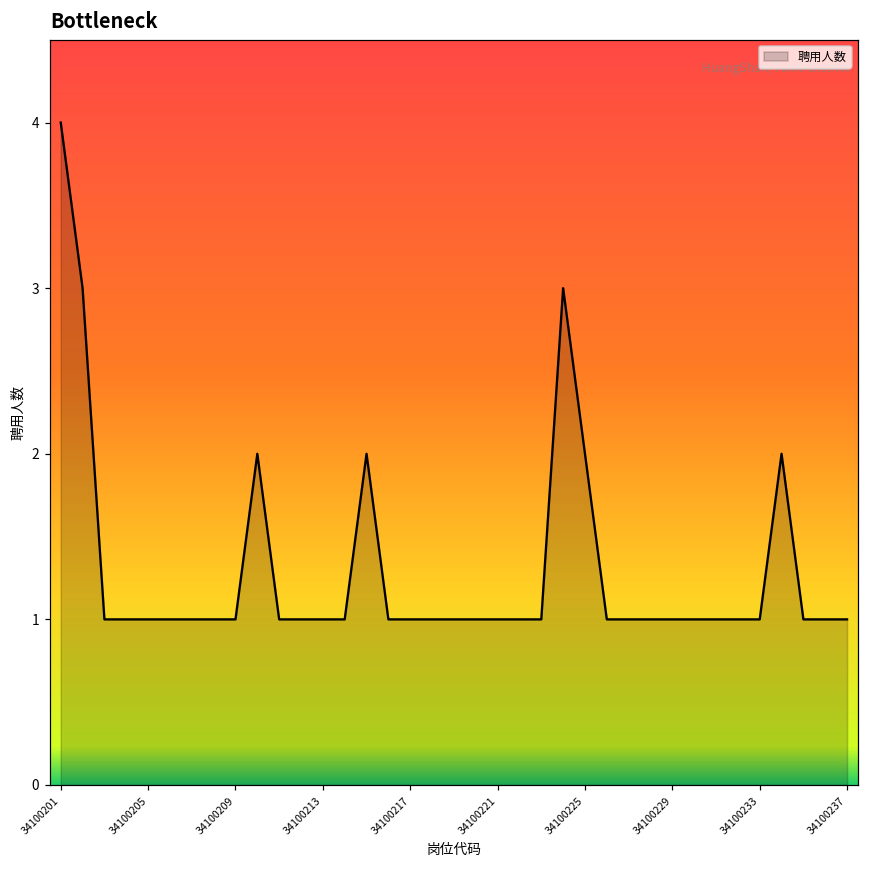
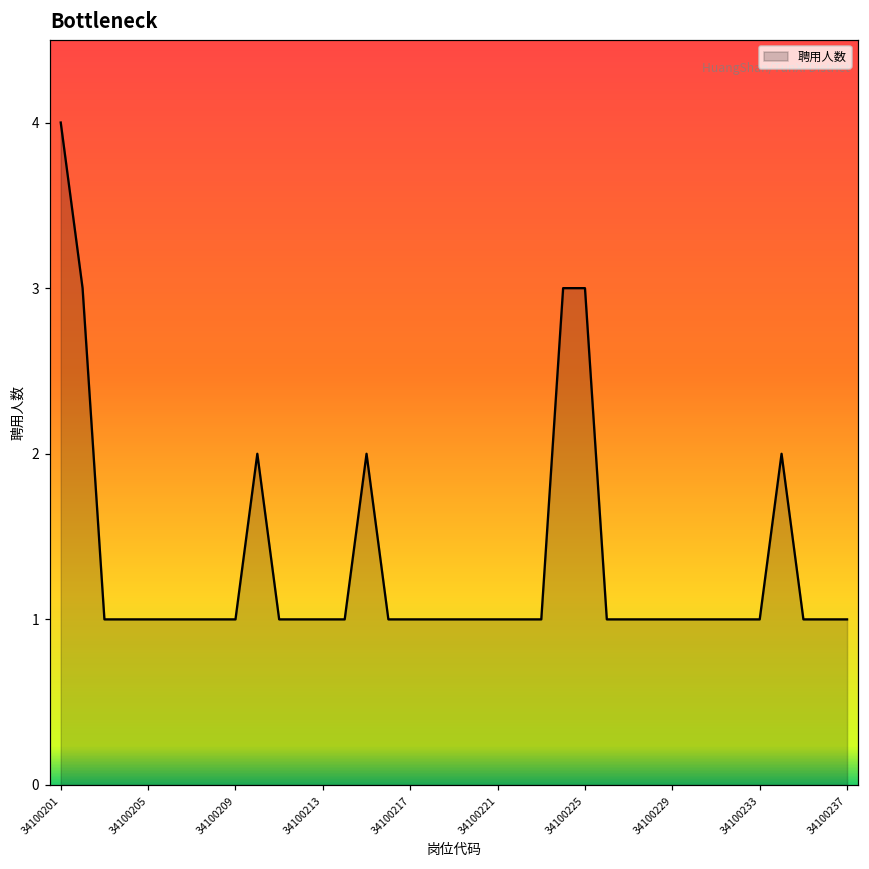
34100225: 2 -> 3
